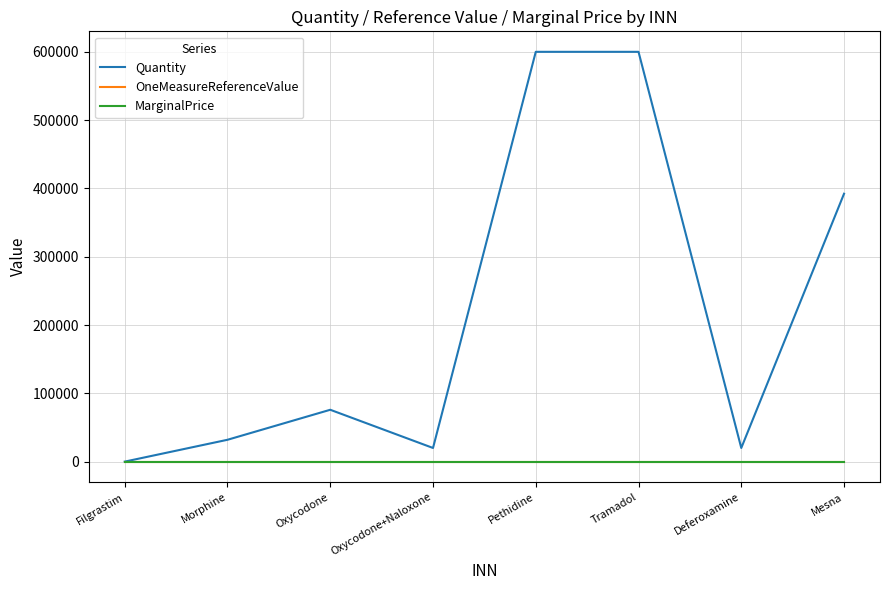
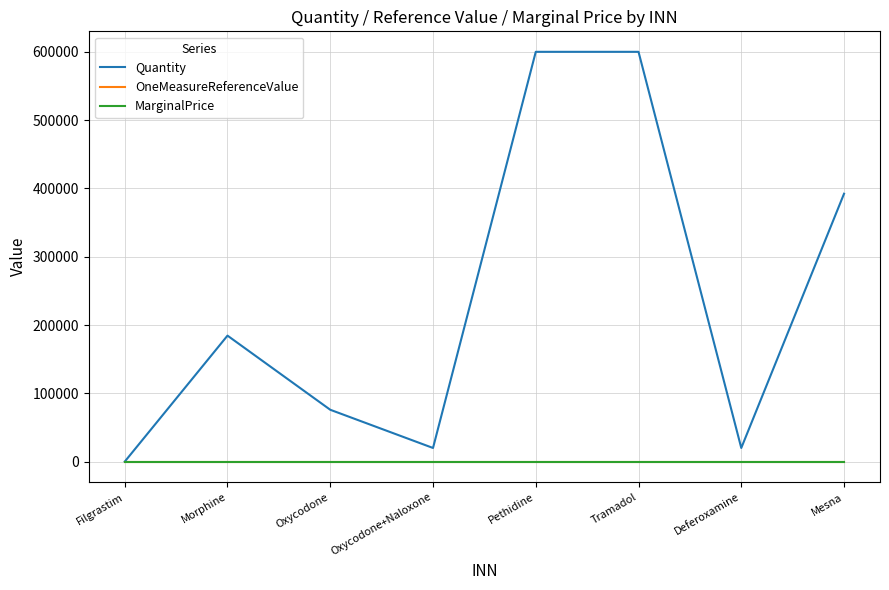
Quantity, Morphine: 30000 -> 180000
